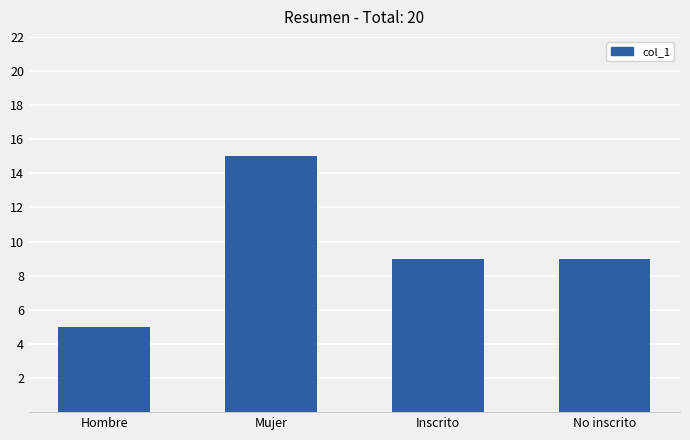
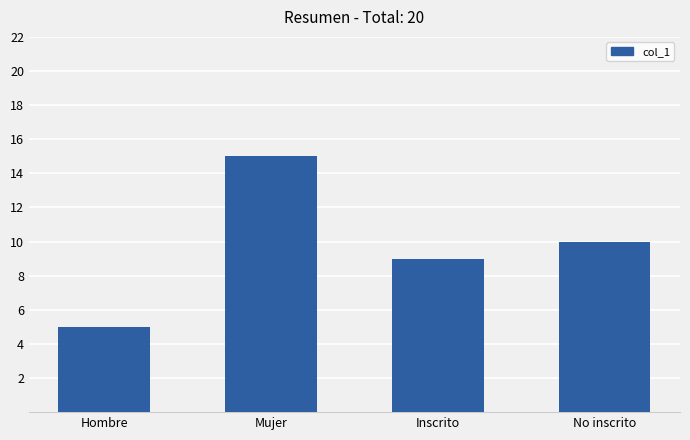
No inscrito: 9 -> 10
